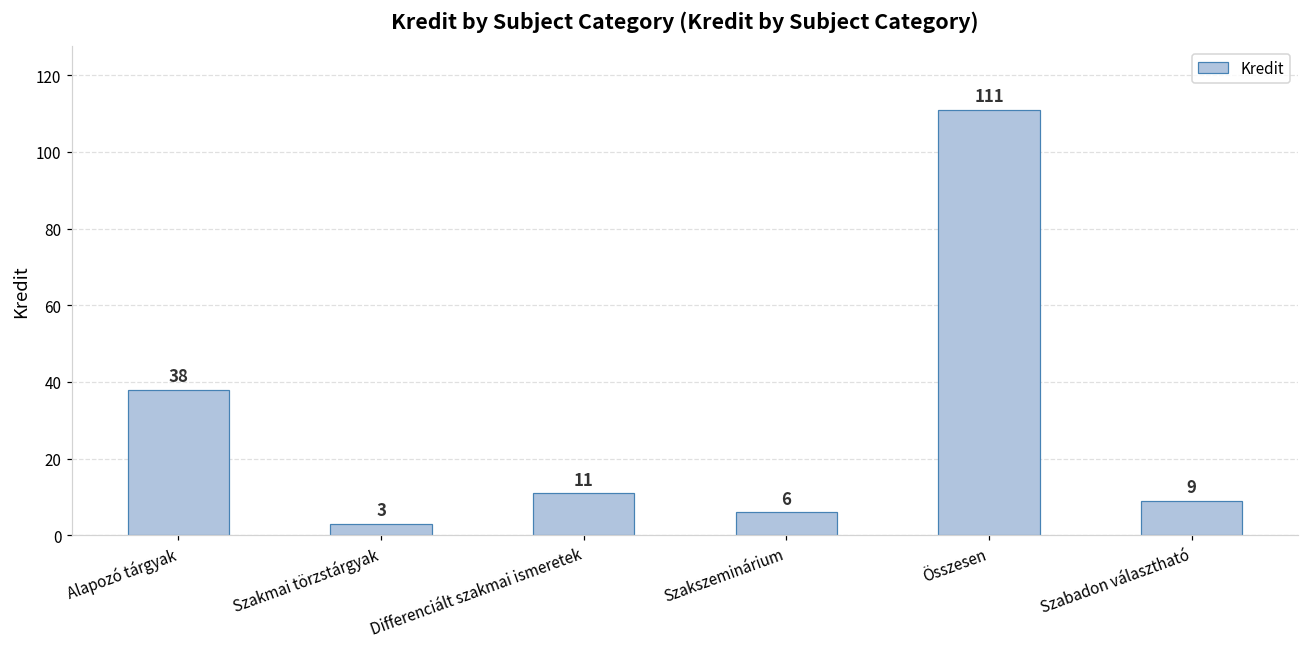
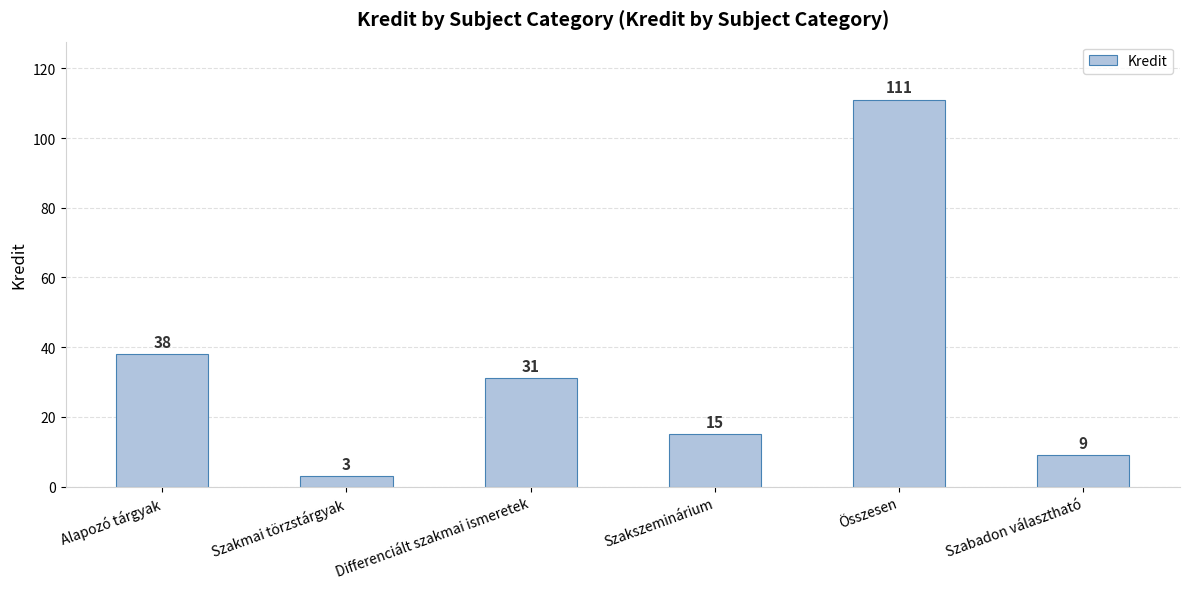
Differenciált szakmai ismeretek: 11 -> 31
Szakszeminárium: 6 -> 15
